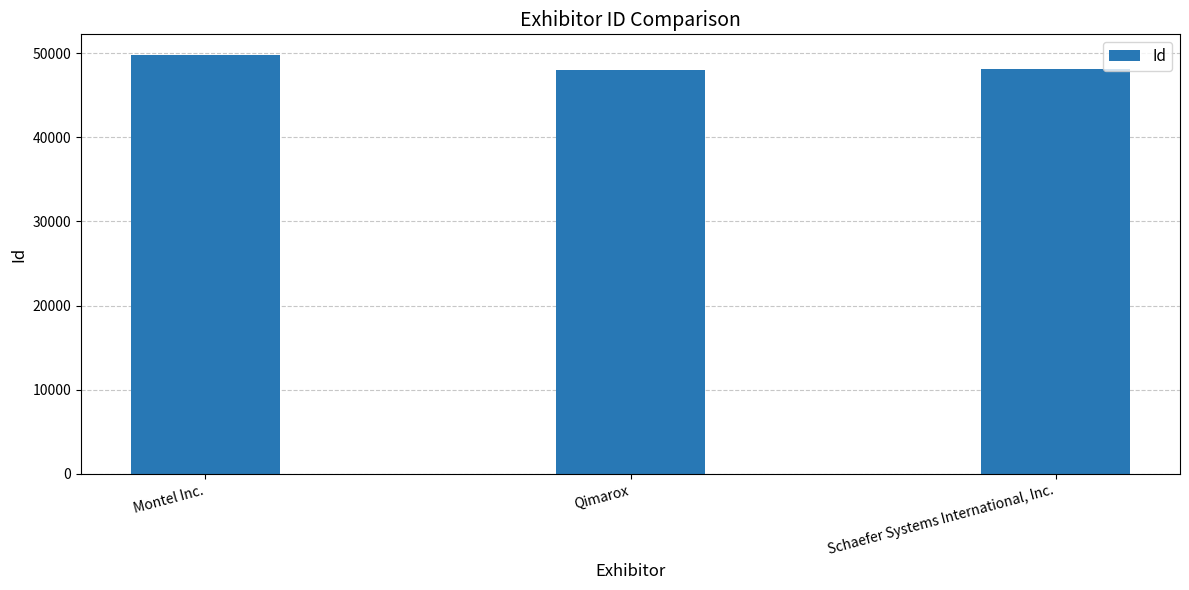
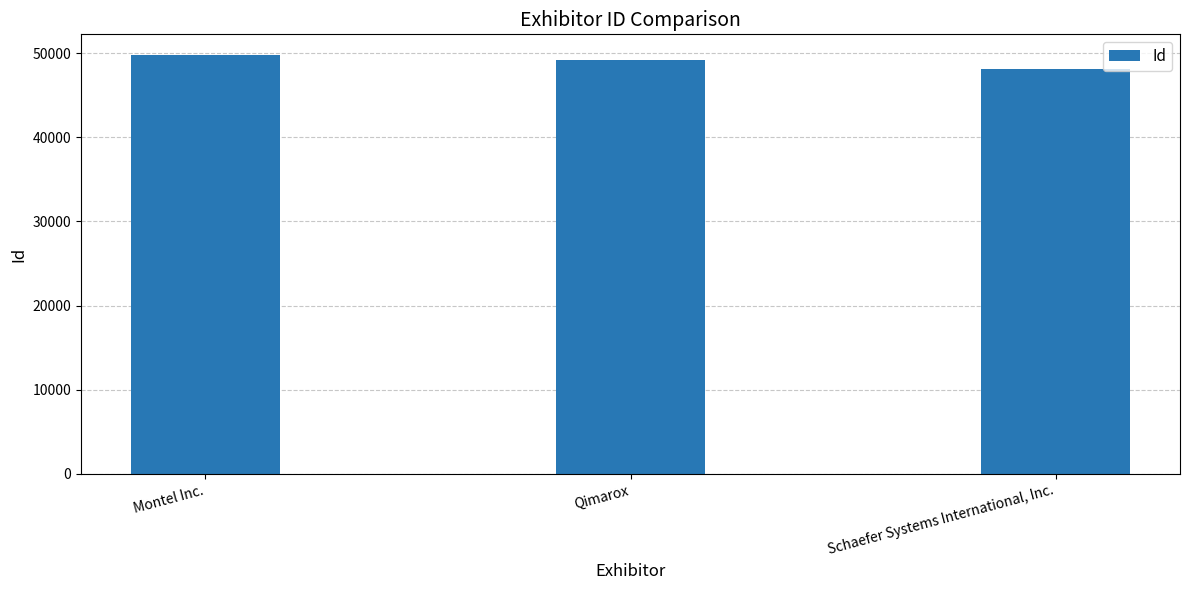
Qimarox: 48000 -> 49000
